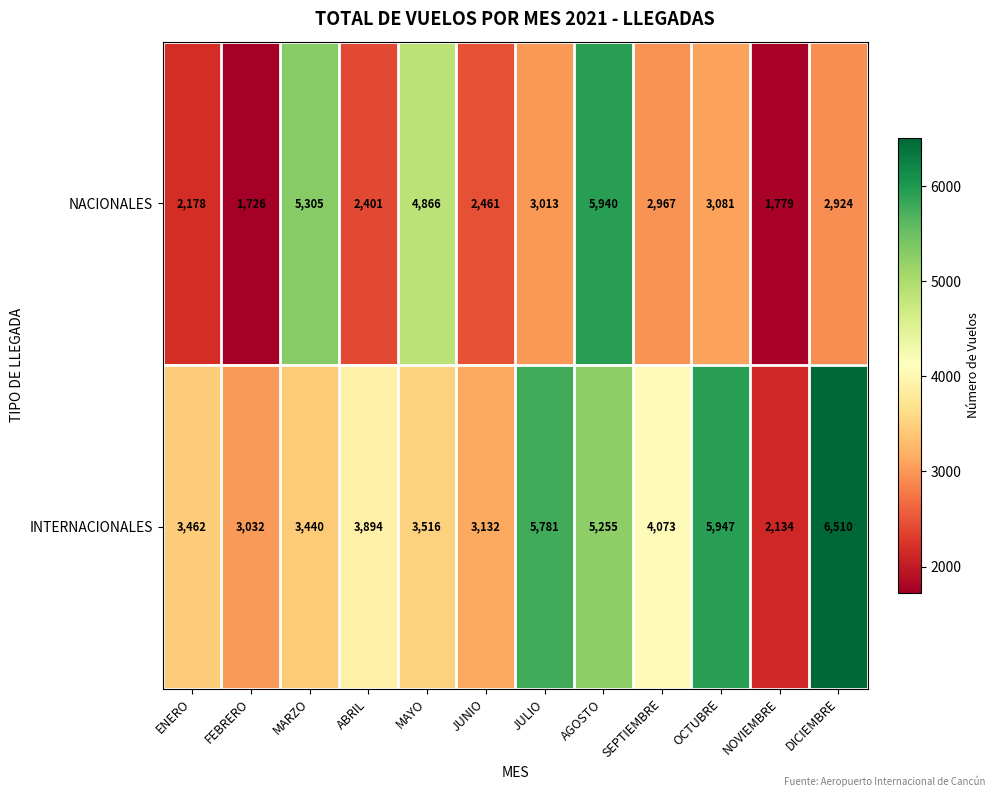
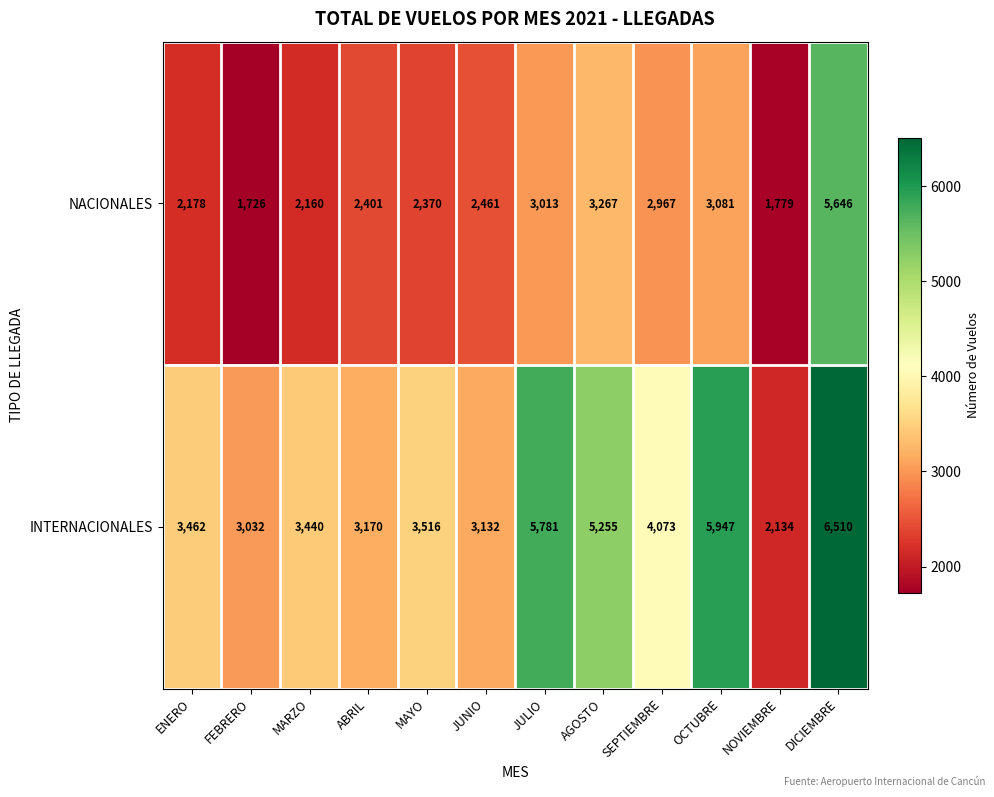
NACIONALES, MARZO: 5,305 -> 2,160
NACIONALES, MAYO: 4,866 -> 2,370
NACIONALES, AGOSTO: 5,940 -> 3,267
NACIONALES, DICIEMBRE: 2,924 -> 5,646
INTERNACIONALES, ABRIL: 3,894 -> 3,170
